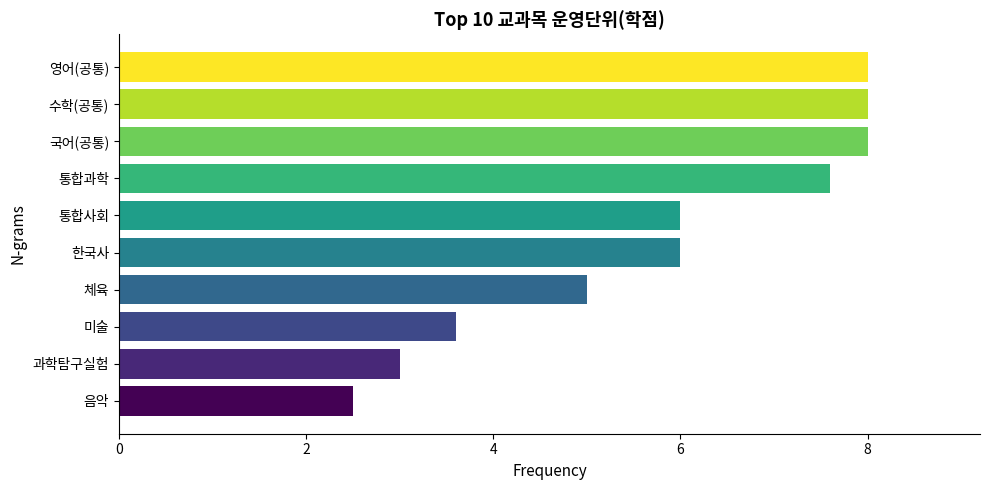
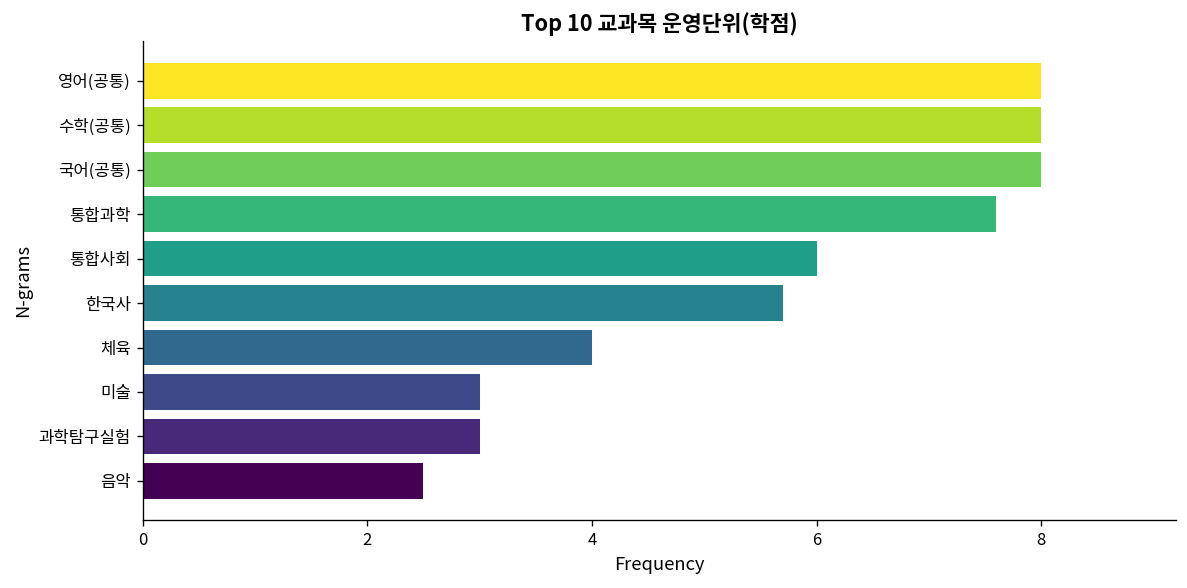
한국사: 6.0 -> 5.7
체육: 5 -> 4
미술: 3.6 -> 3.0
